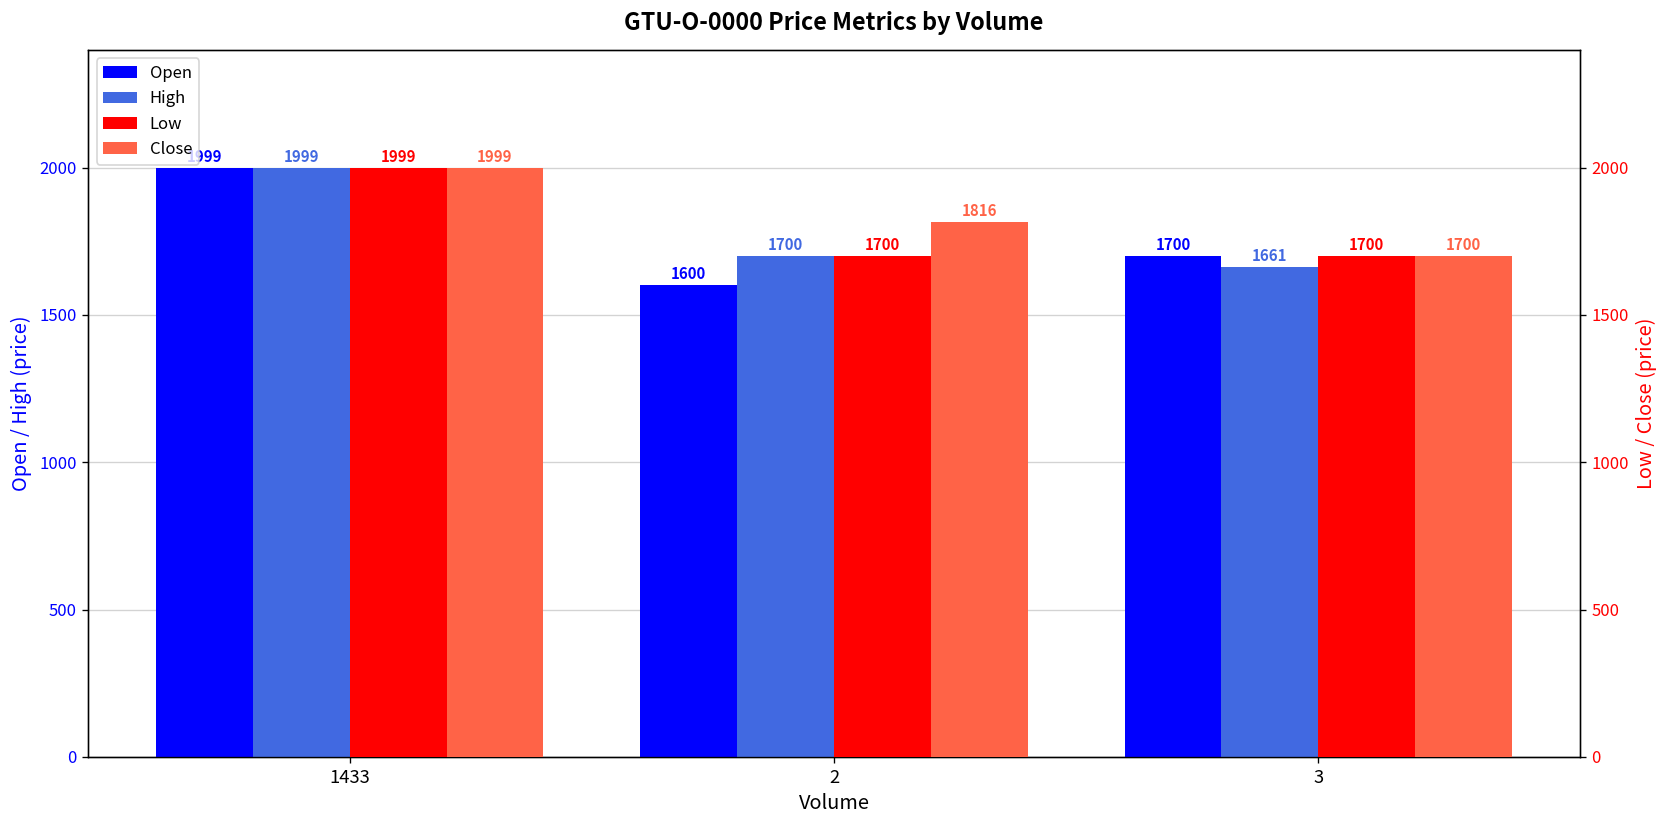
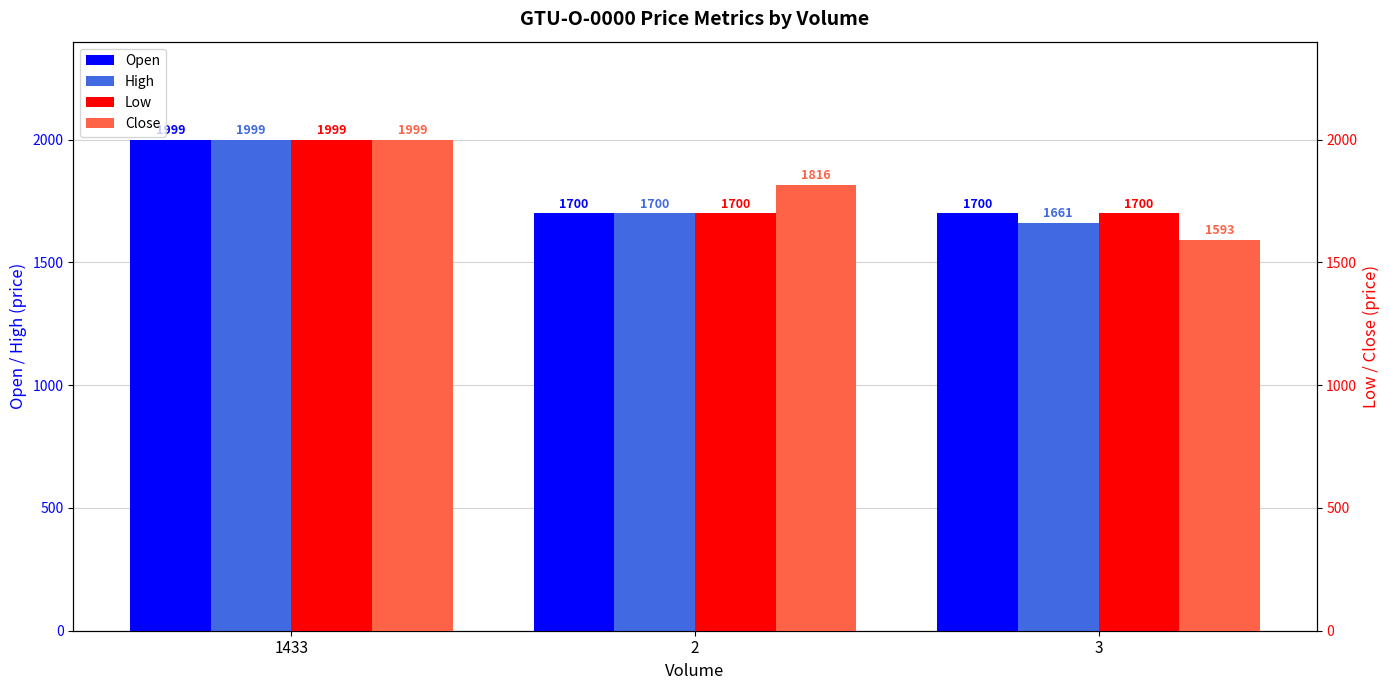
Open, 2: 1600 -> 1700
Close, 3: 1700 -> 1593
